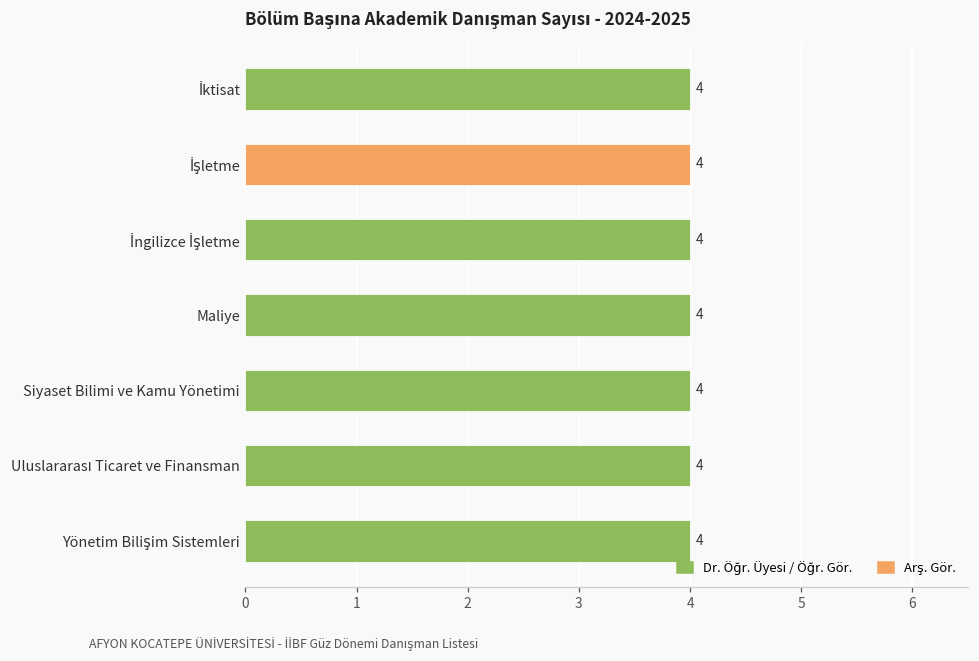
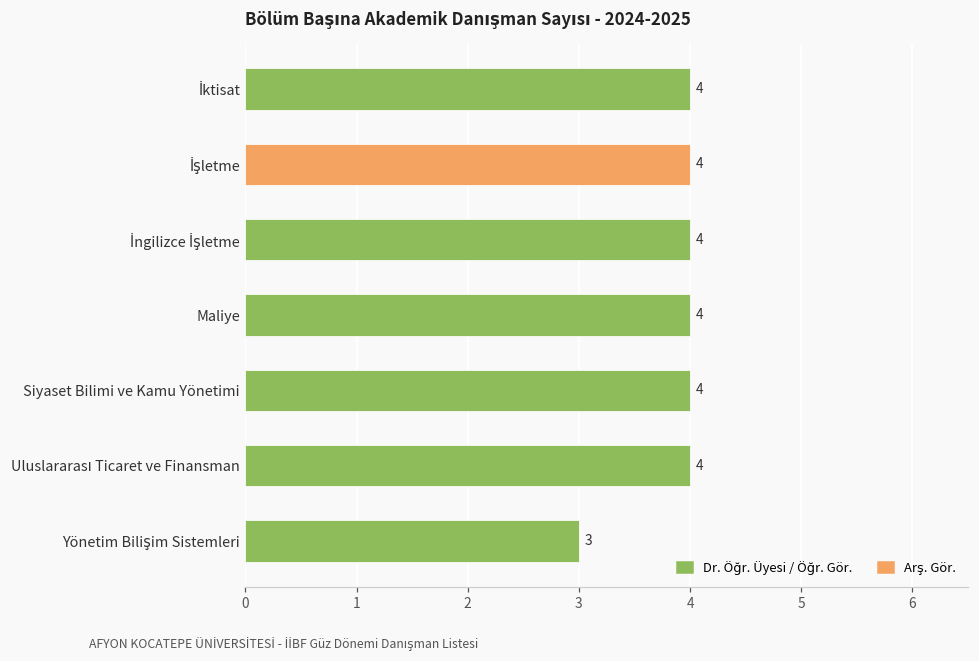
Yönetim Bilişim Sistemleri: 4 -> 3
